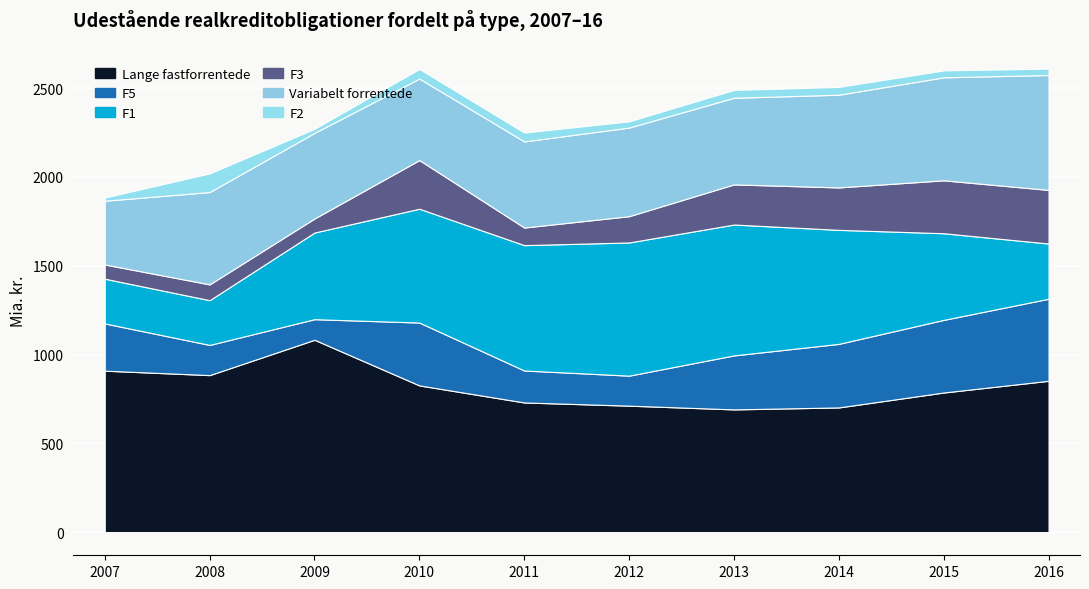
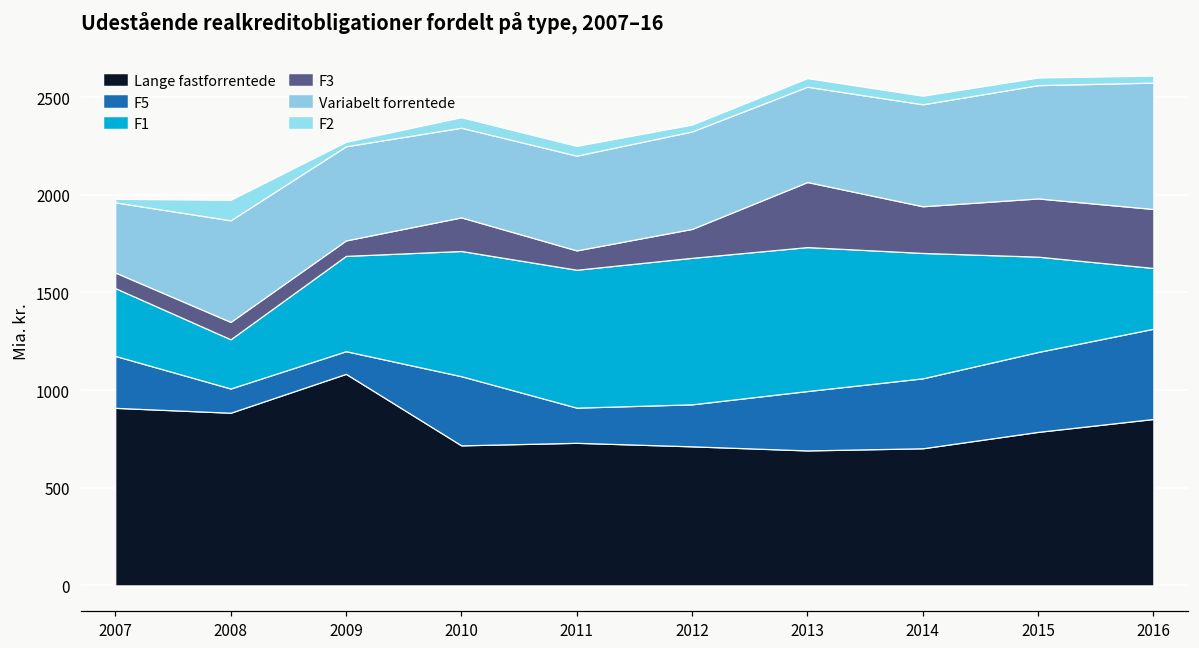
F1, 2007: 250 -> 350
F5, 2008: 170 -> 120
Lange fastforrentede, 2010: 830 -> 720
F3, 2010: 270 -> 170
F5, 2012: 170 -> 220
F3, 2013: 230 -> 330
